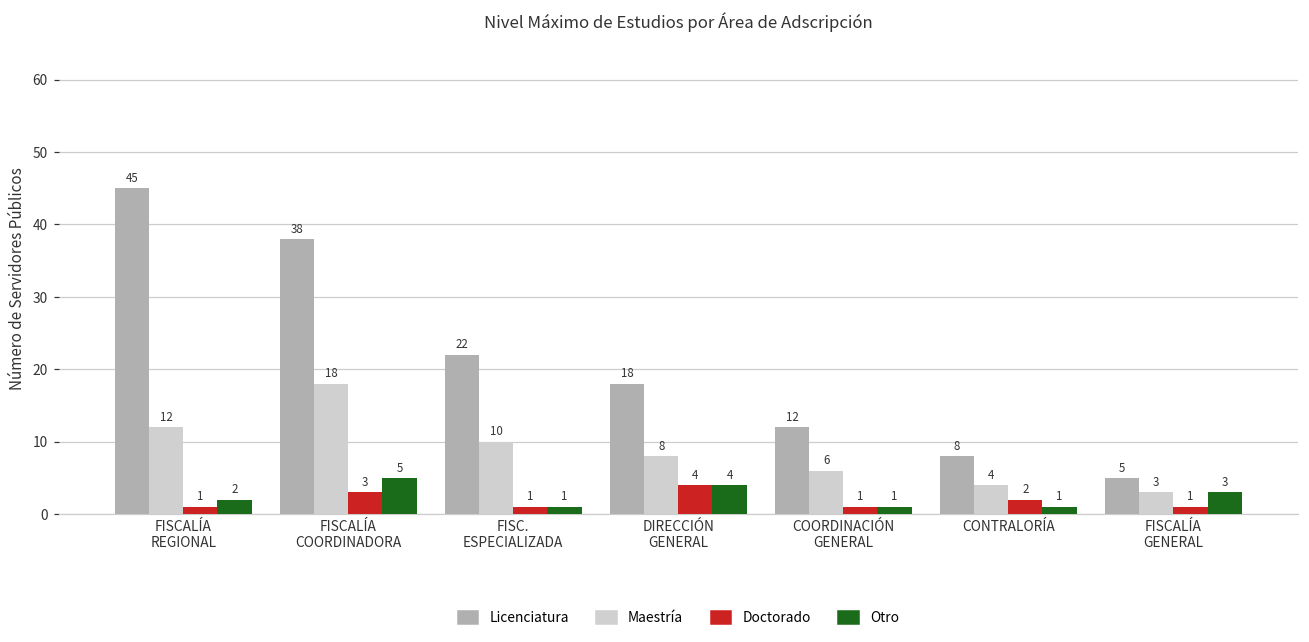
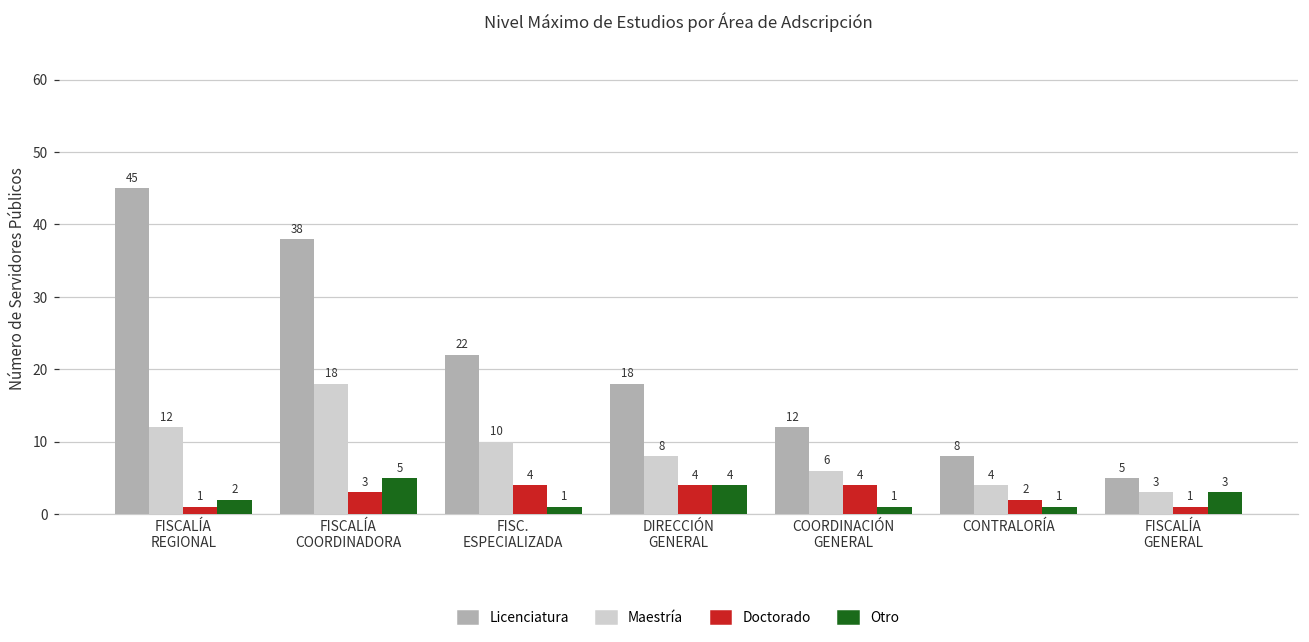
Doctorado, FISC. ESPECIALIZADA: 1 -> 4
Doctorado, COORDINACIÓN GENERAL: 1 -> 4
